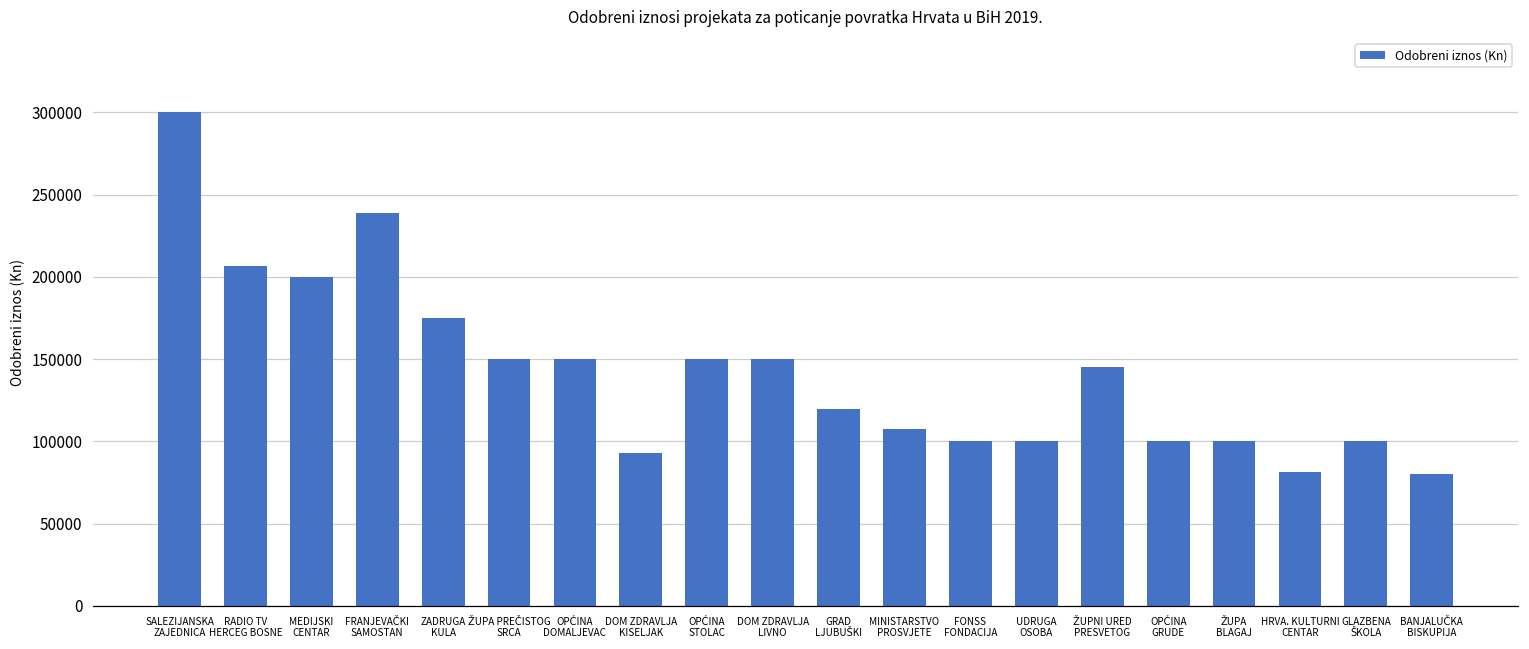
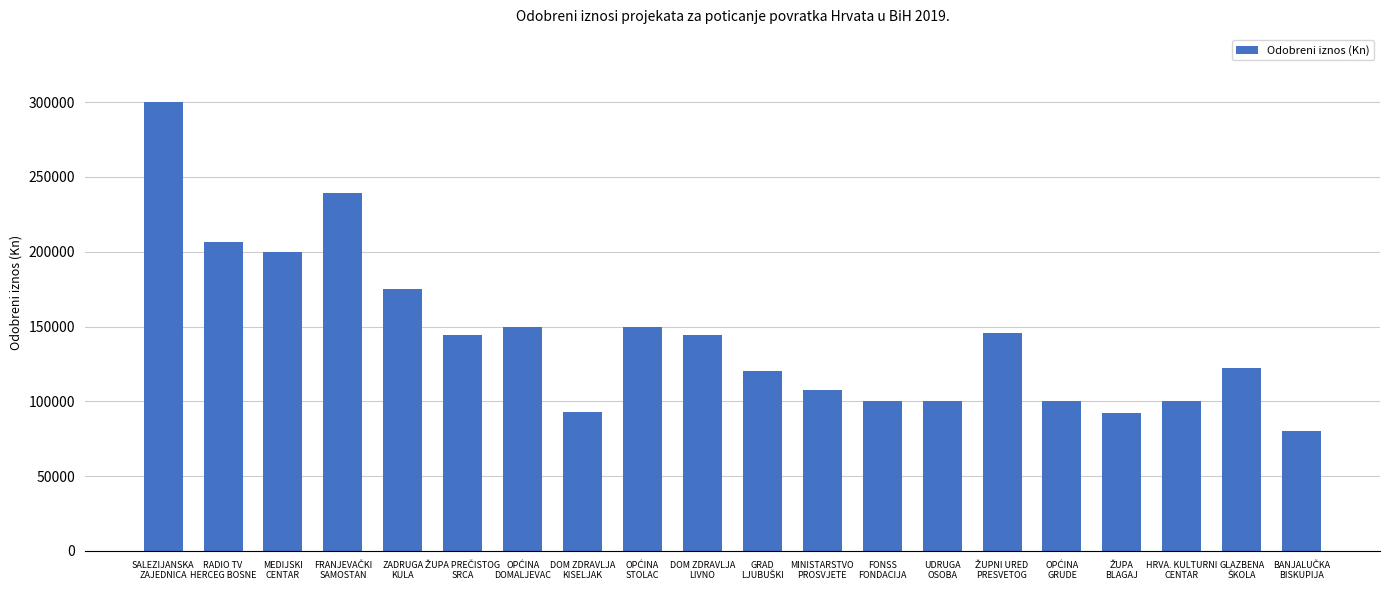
ŽUPA PREČISTOG SRCA: 150000 -> 144000
DOM ZDRAVLJA LIVNO: 150000 -> 144000
ŽUPA BLAGAJ: 100000 -> 92000
HRVA. KULTURNI CENTAR: 81000 -> 100000
GLAZBENA ŠKOLA: 100000 -> 123000
